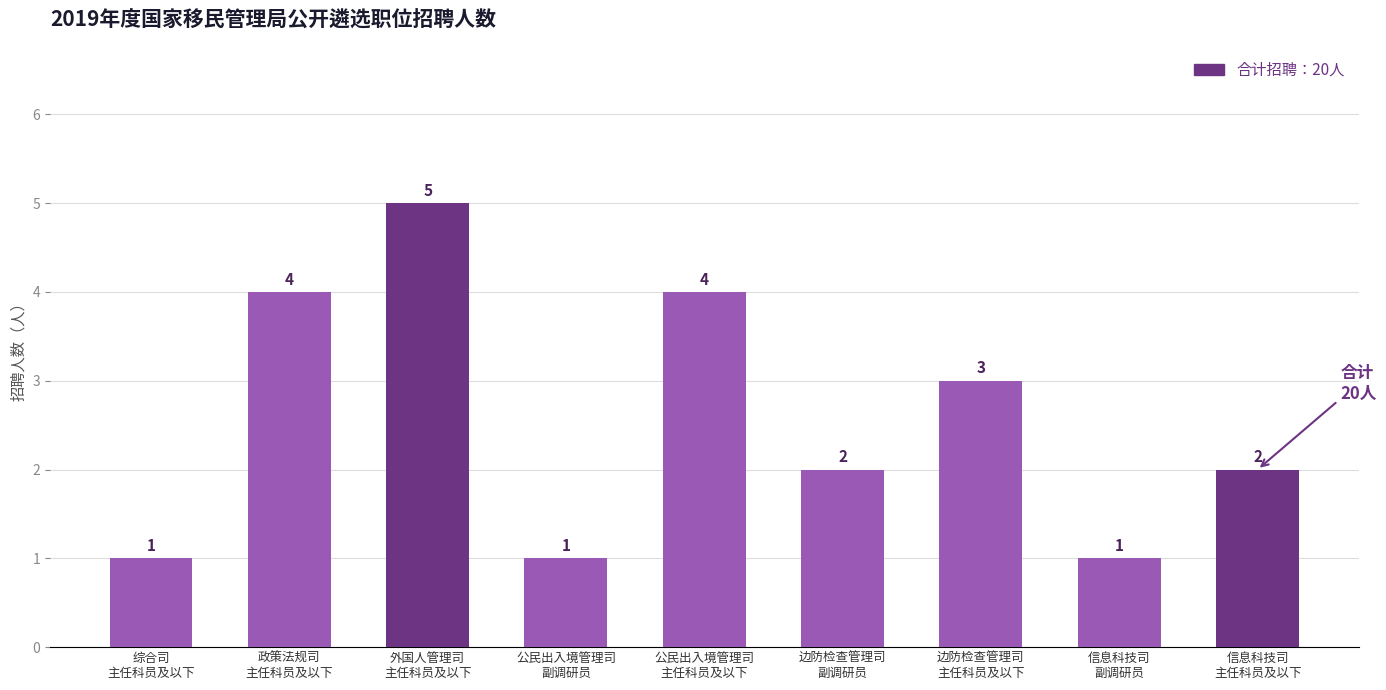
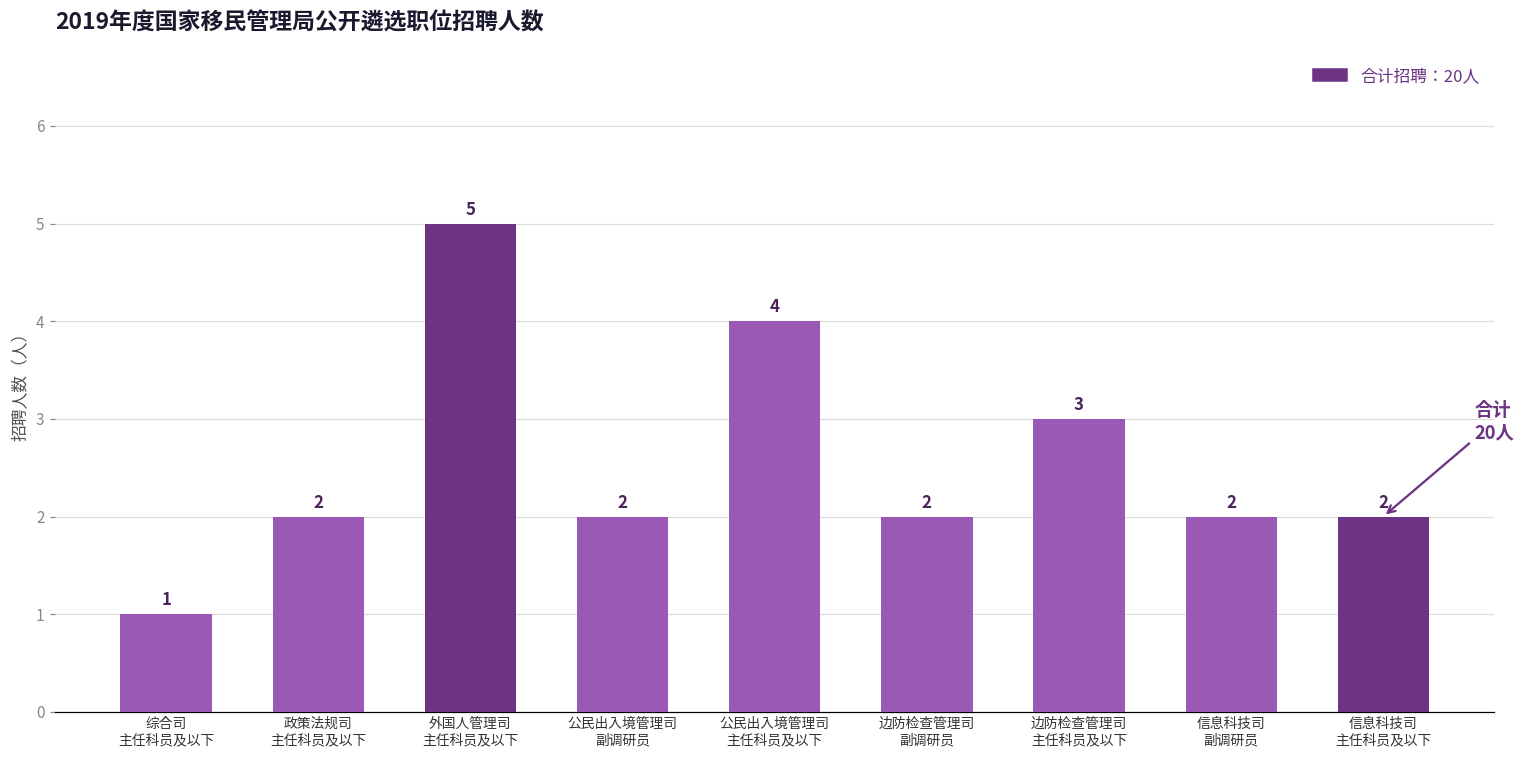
政策法规司 主任科员及以下: 4 -> 2
公民出入境管理司 副调研员: 1 -> 2
信息科技司 副调研员: 1 -> 2
